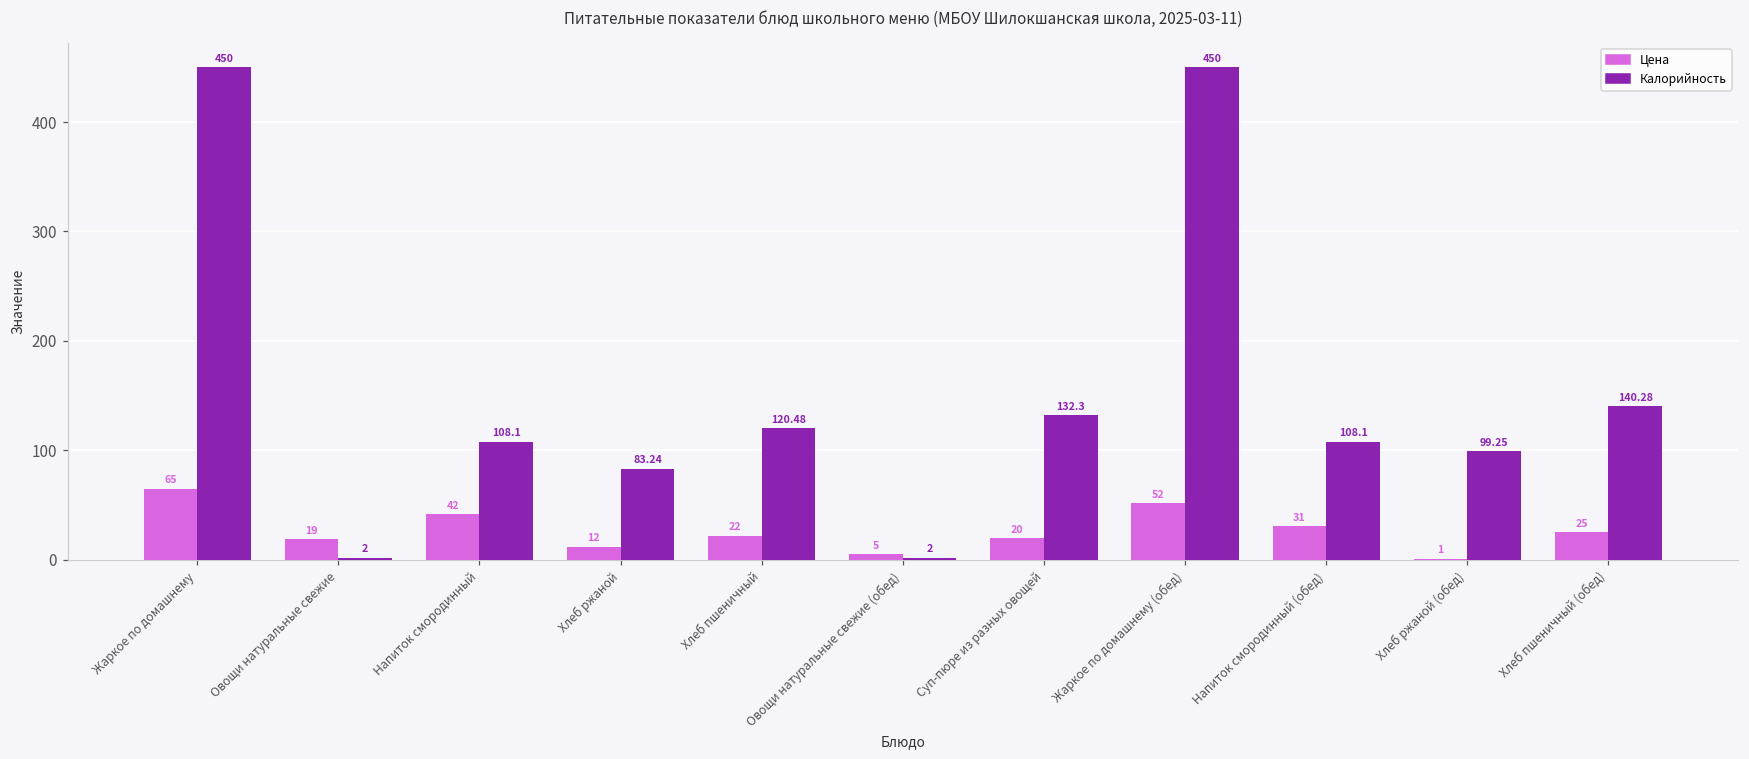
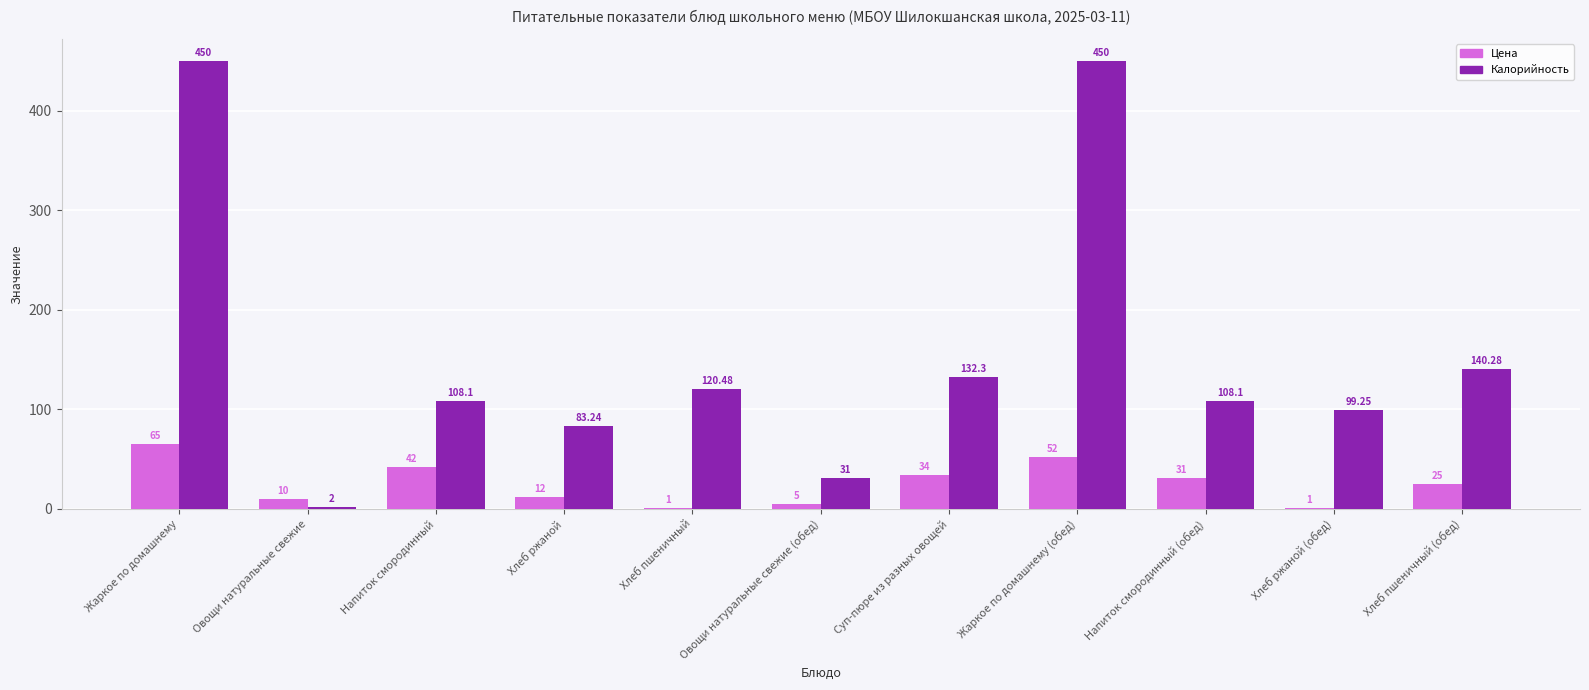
Цена, Овощи натуральные свежие: 19 -> 10
Цена, Хлеб пшеничный: 22 -> 1
Калорийность, Овощи натуральные свежие (обед): 2 -> 31
Цена, Суп-пюре из разных овощей: 20 -> 34
